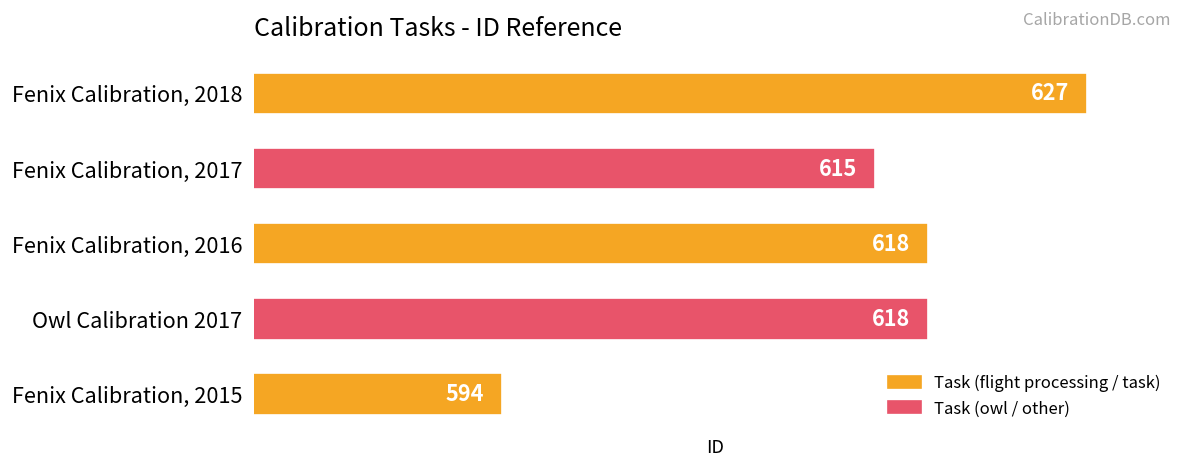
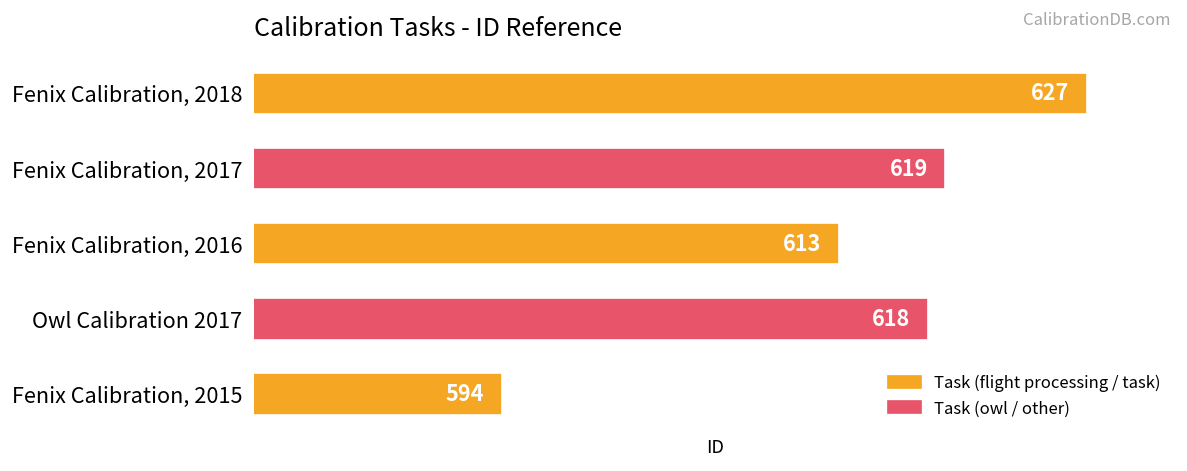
Fenix Calibration, 2017: 615 -> 619
Fenix Calibration, 2016: 618 -> 613
